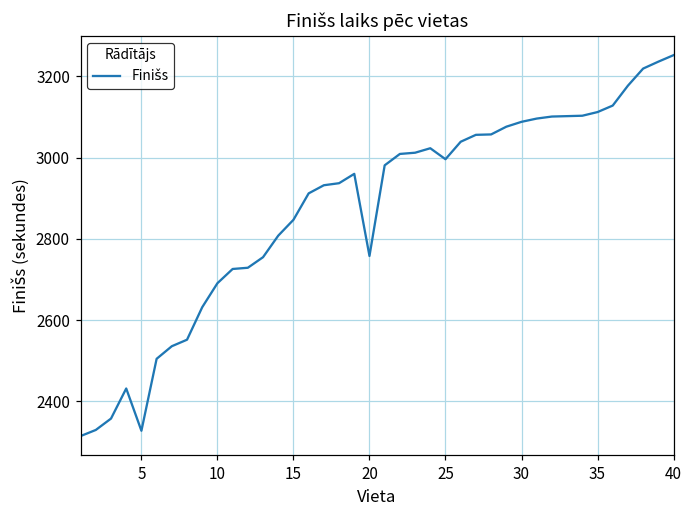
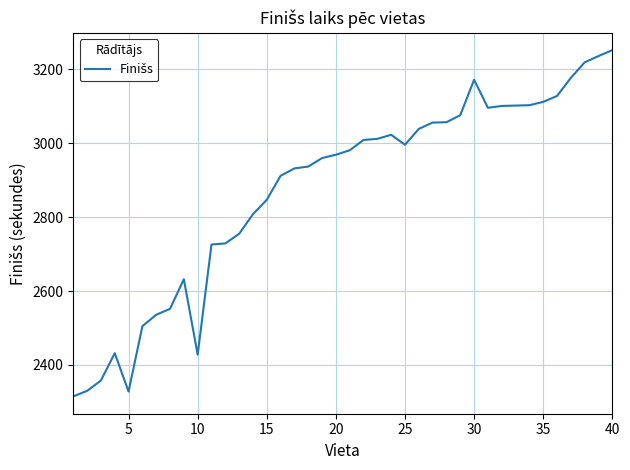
10: 2690 -> 2430
20: 2760 -> 2970
30: 3090 -> 3170
